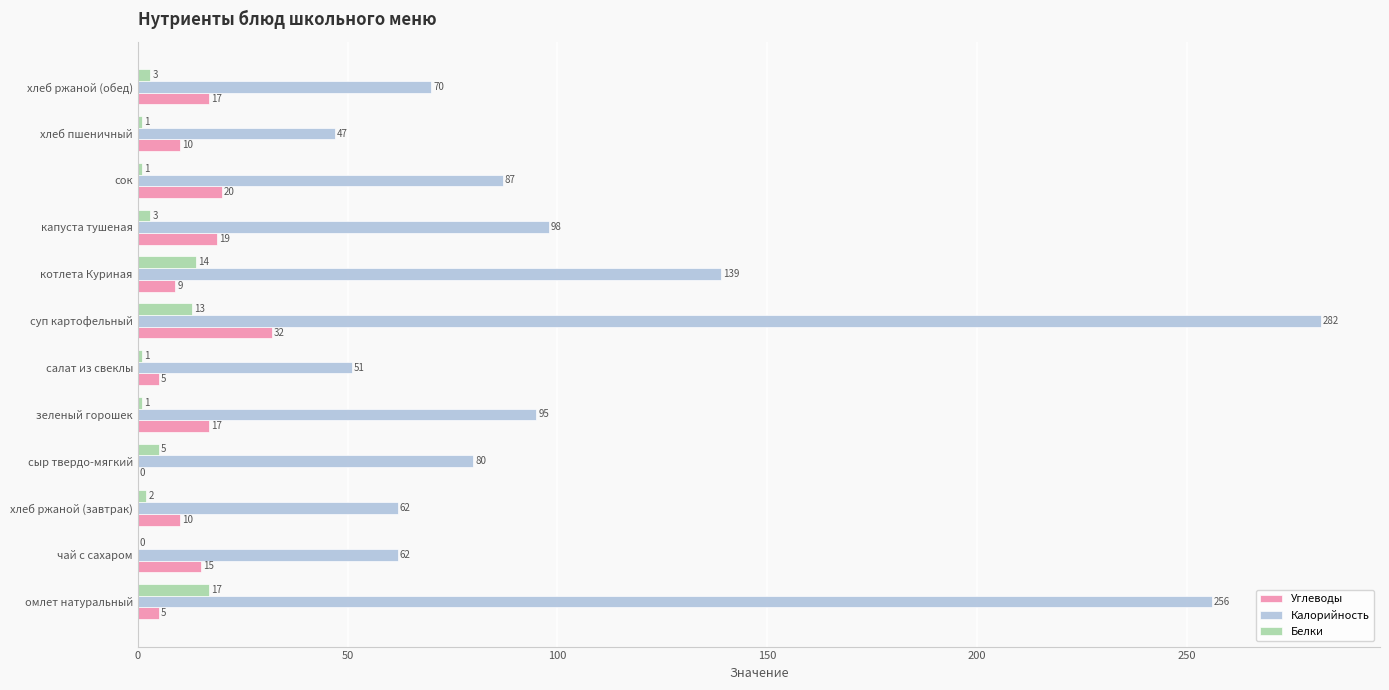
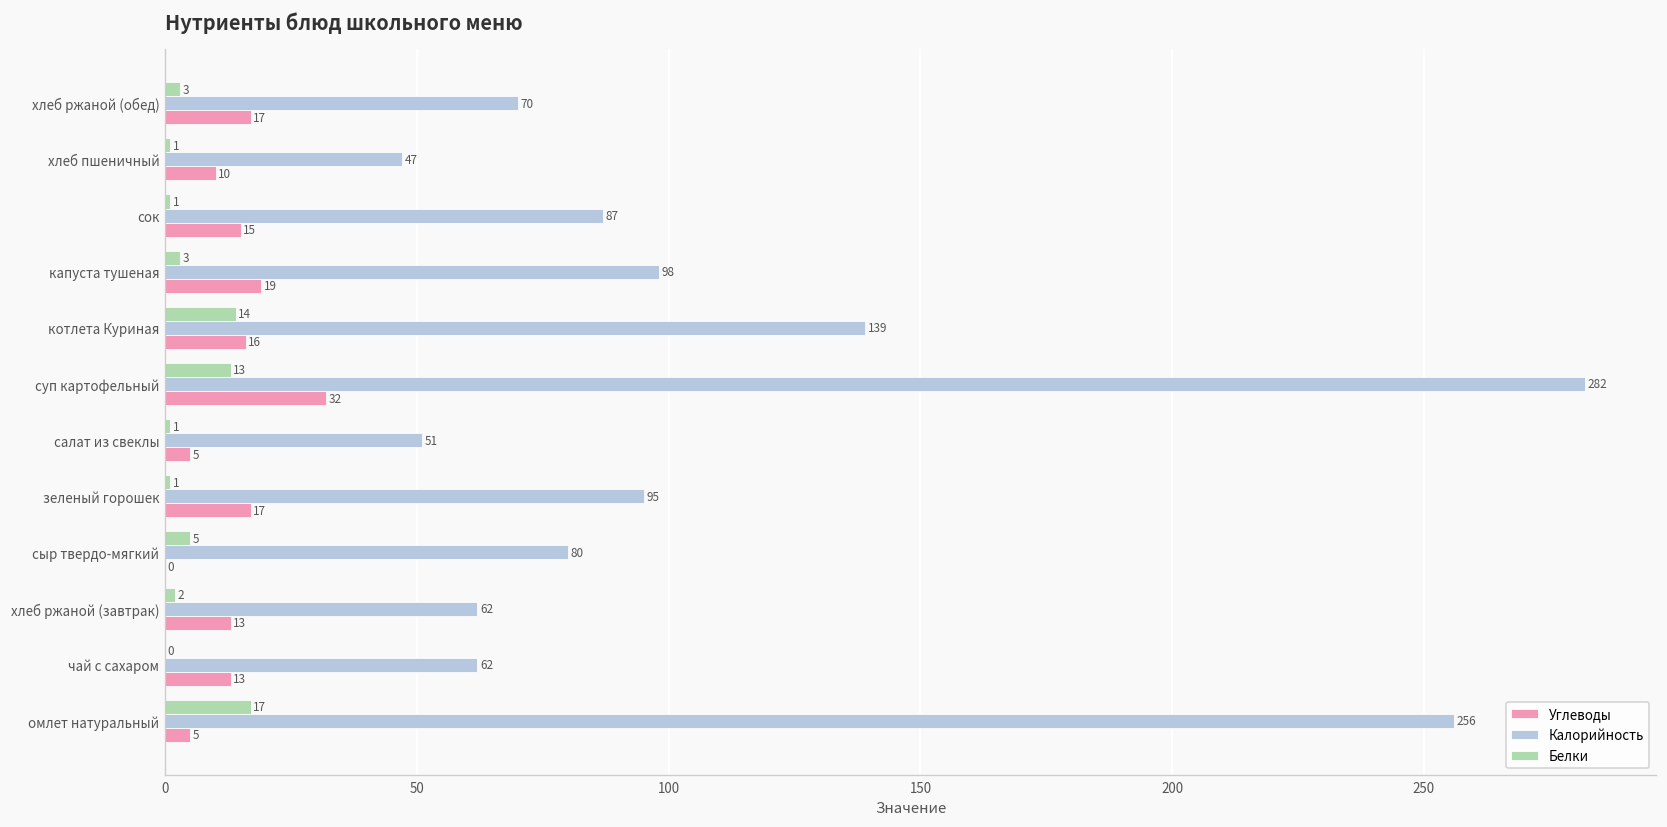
Углеводы, сок: 20 -> 15
Углеводы, котлета Куриная: 9 -> 16
Углеводы, хлеб ржаной (завтрак): 10 -> 13
Углеводы, чай с сахаром: 15 -> 13
